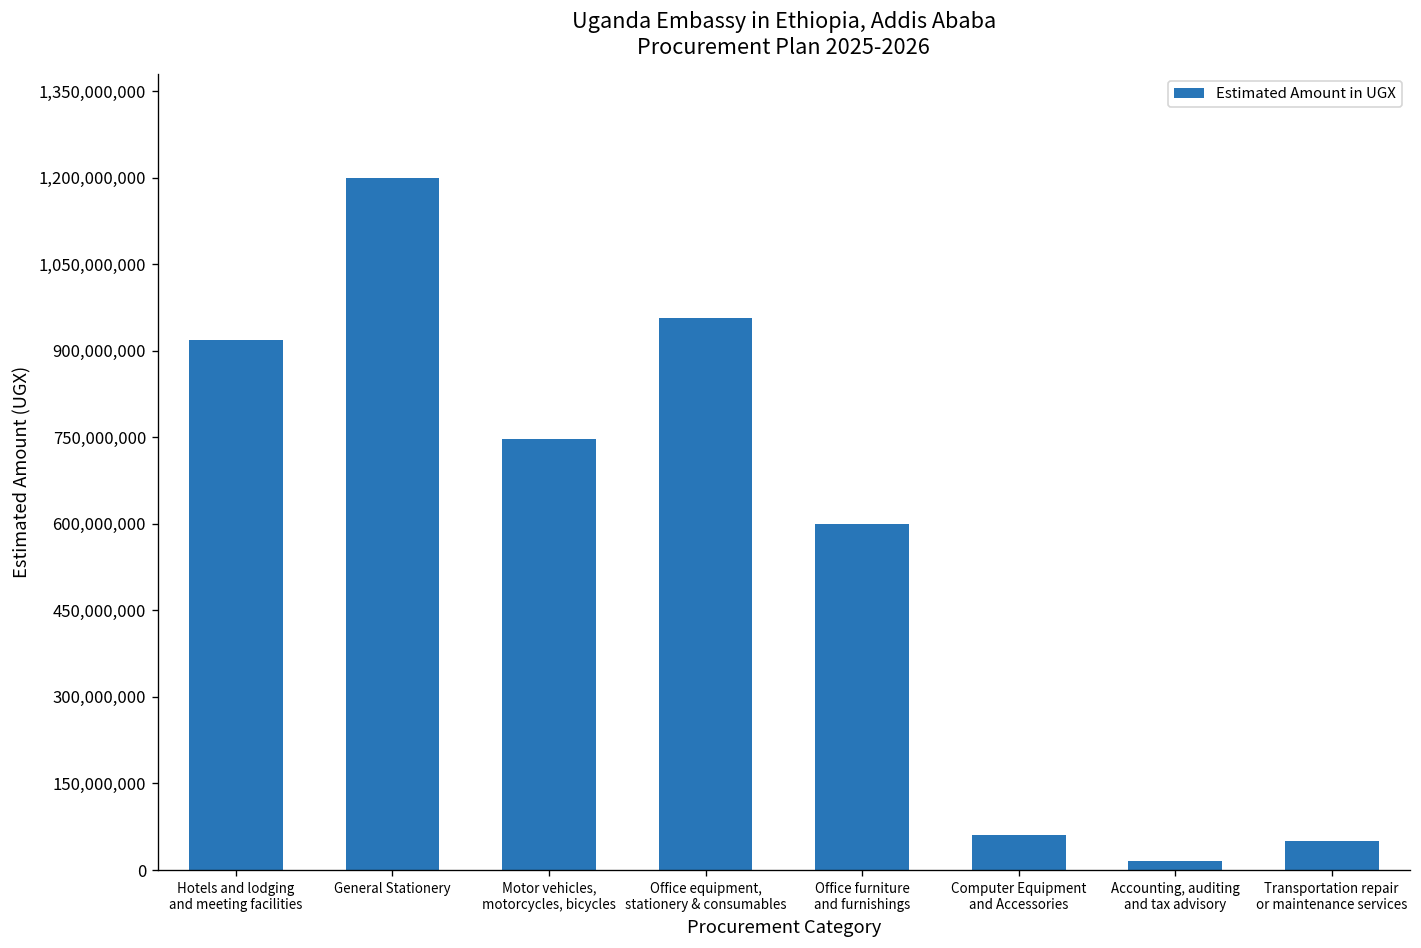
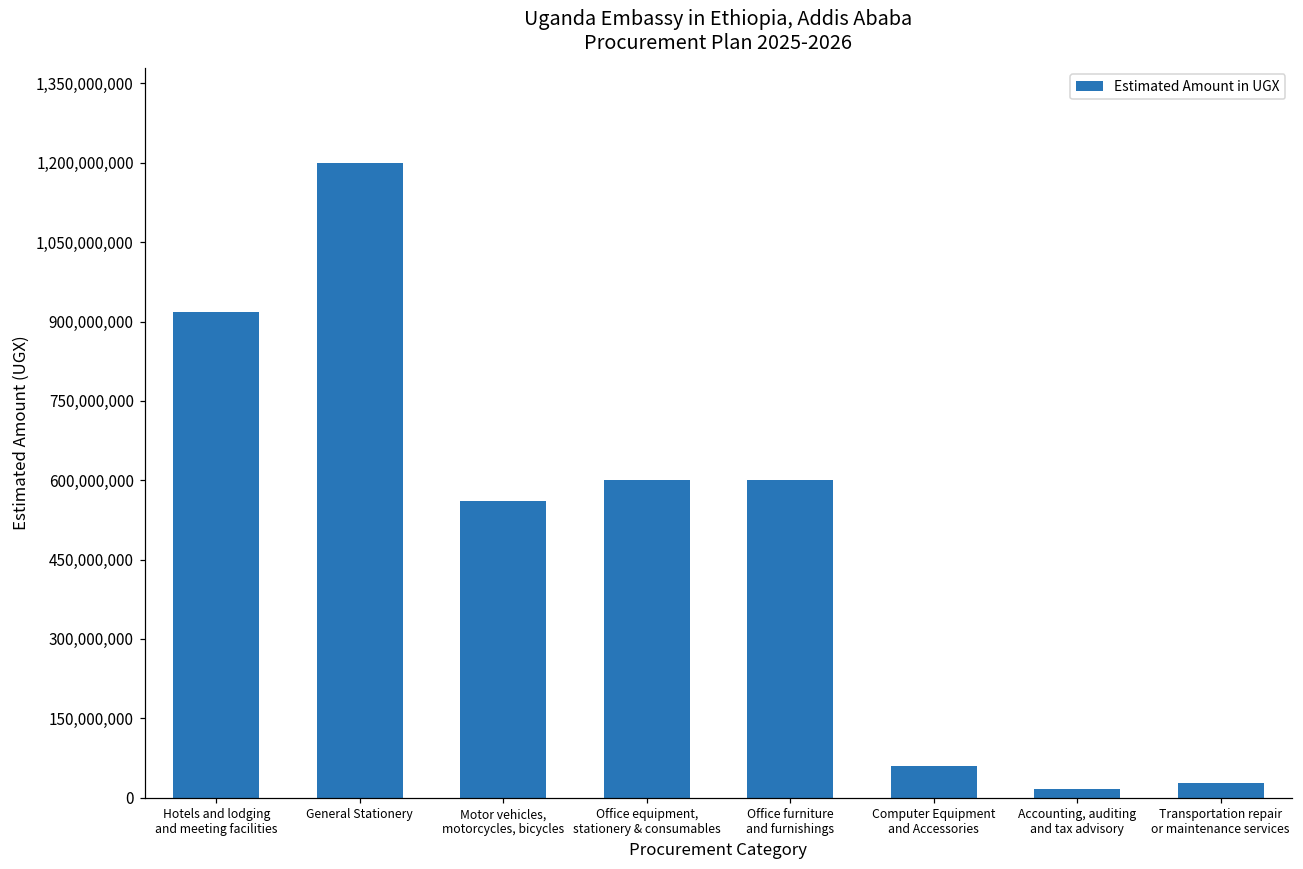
Motor vehicles, motorcycles, bicycles: 750,000,000 -> 560,000,000
Office equipment, stationery & consumables: 960,000,000 -> 600,000,000
Transportation repair or maintenance services: 50,000,000 -> 30,000,000
